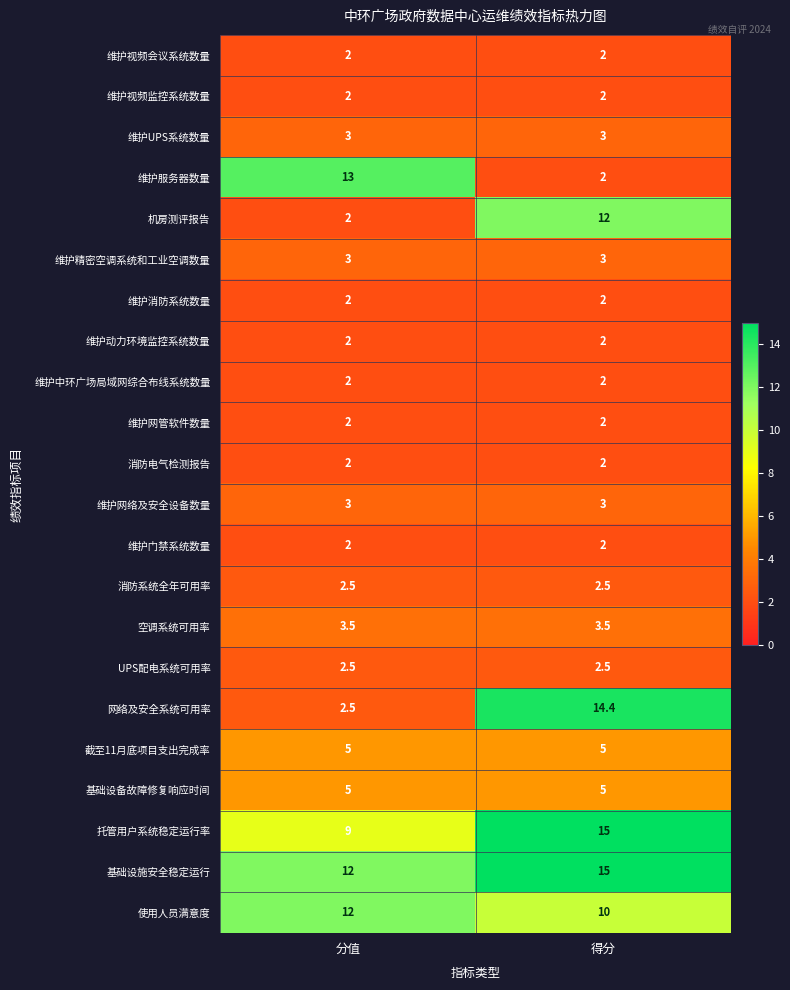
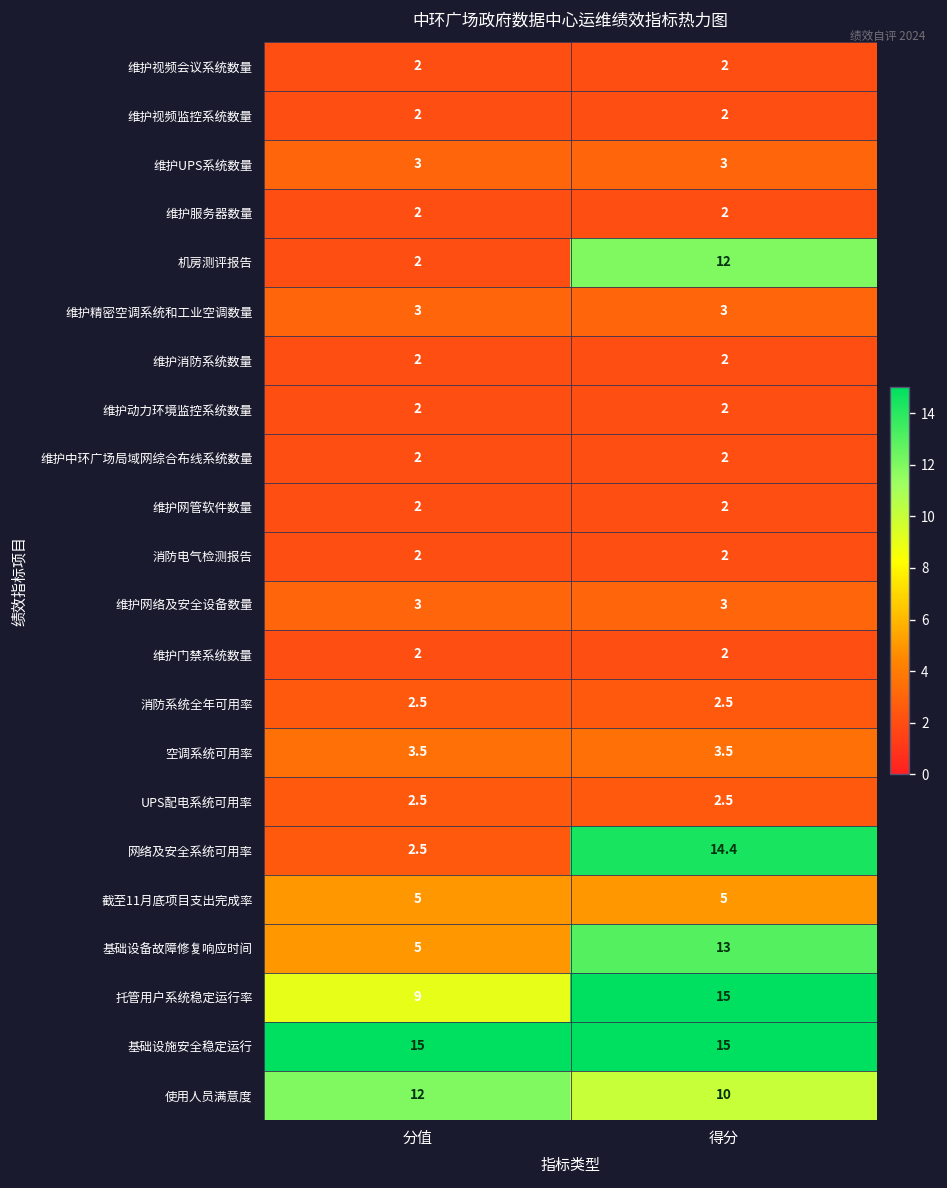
维护服务器数量, 分值: 13 -> 2
基础设备故障修复响应时间, 得分: 5 -> 13
基础设施安全稳定运行, 分值: 12 -> 15
